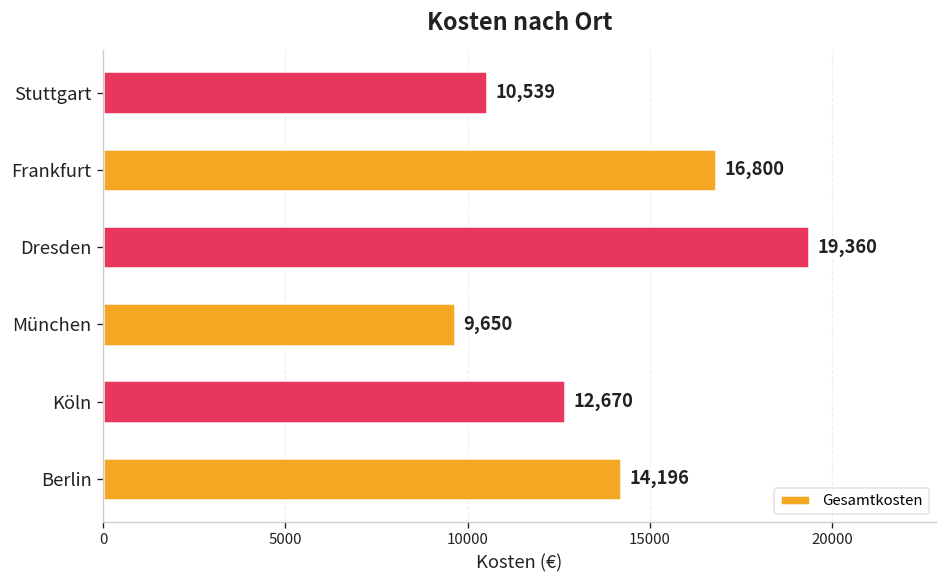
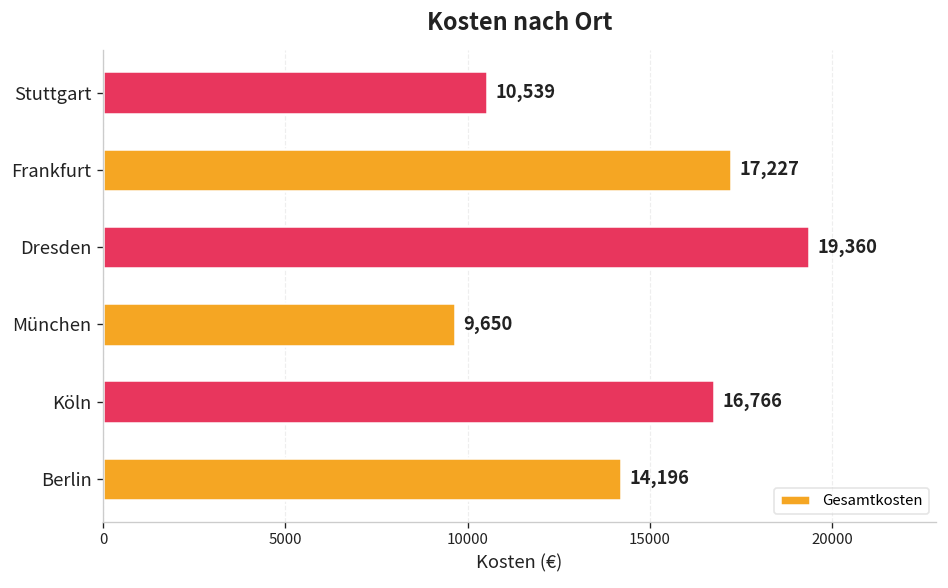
Frankfurt: 16,800 -> 17,227
Köln: 12,670 -> 16,766
